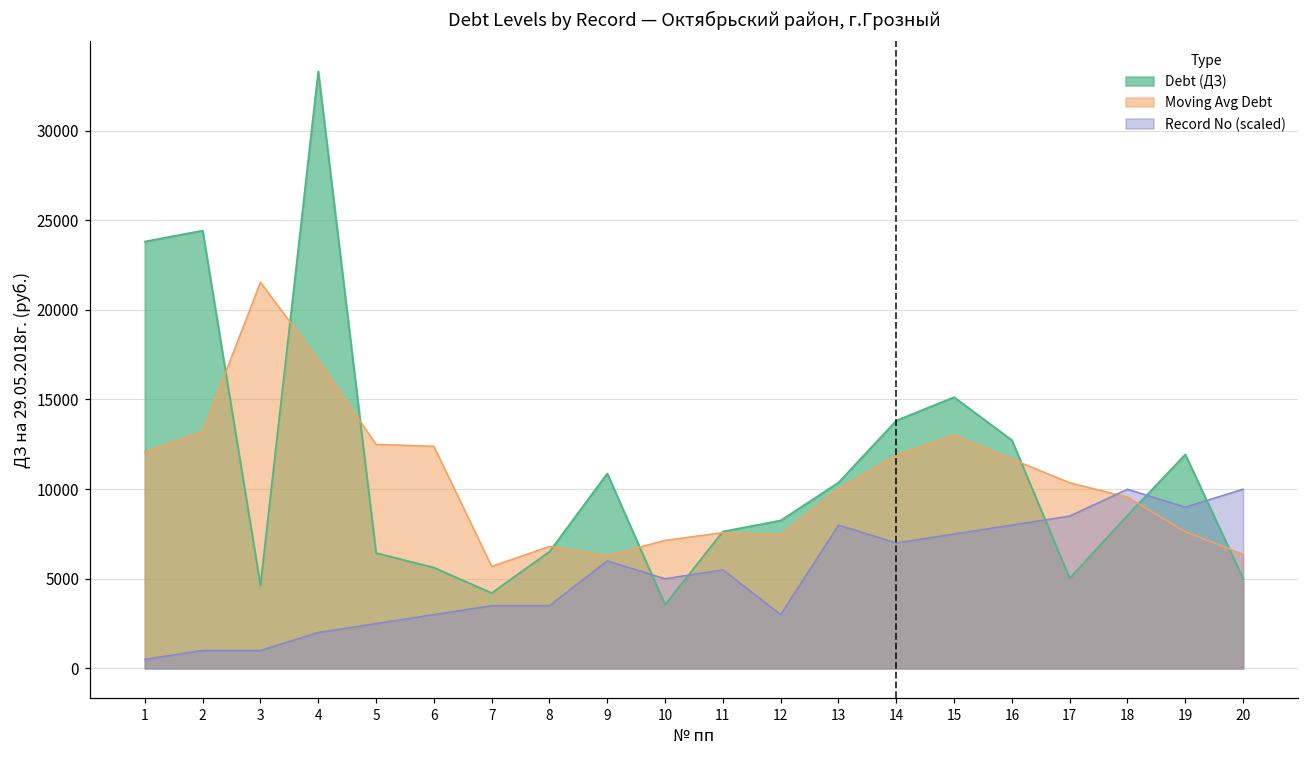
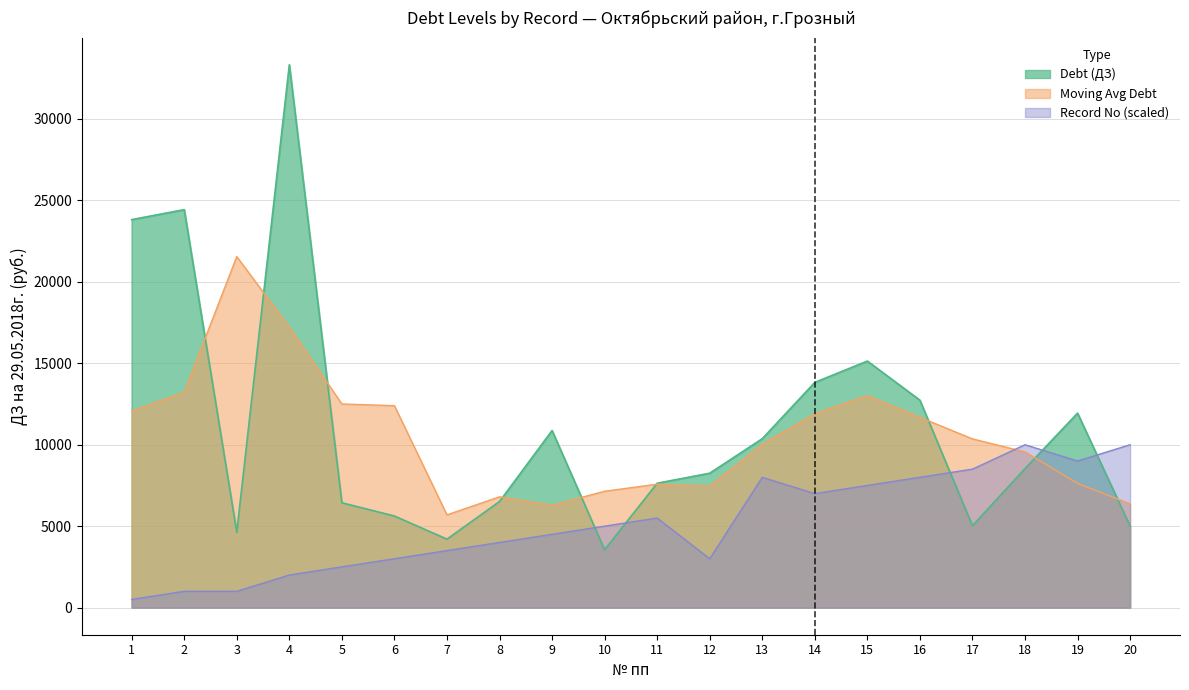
Record No (scaled), 8: 3500 -> 4000
Record No (scaled), 9: 6000 -> 4500
